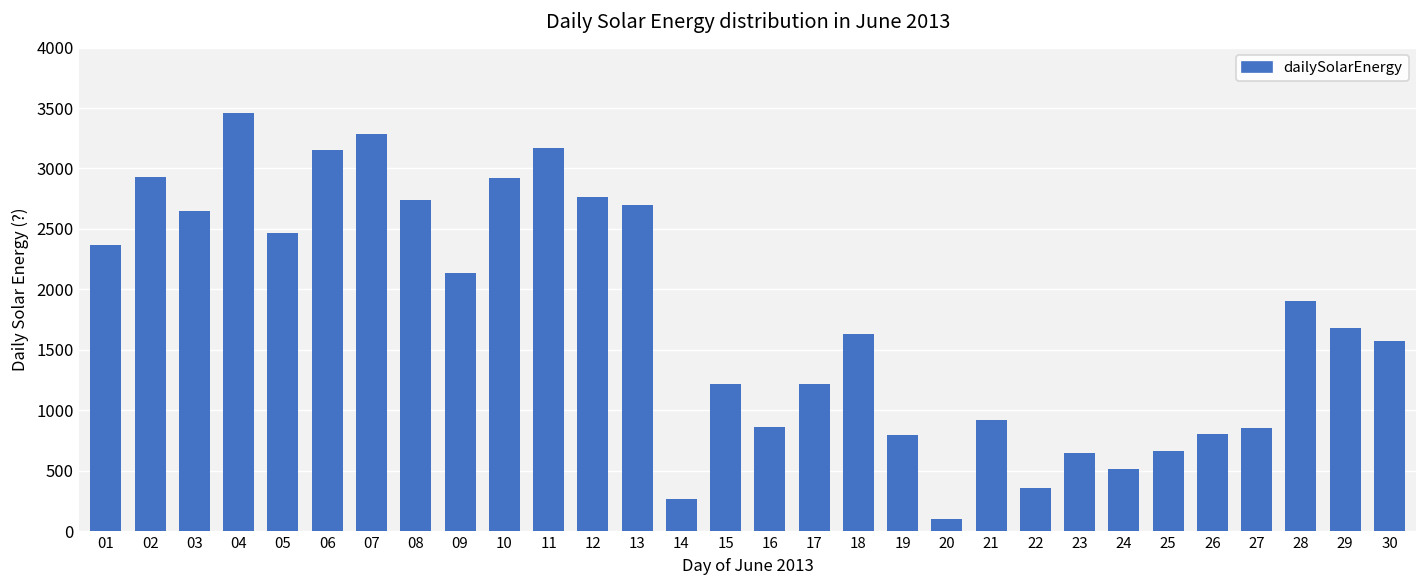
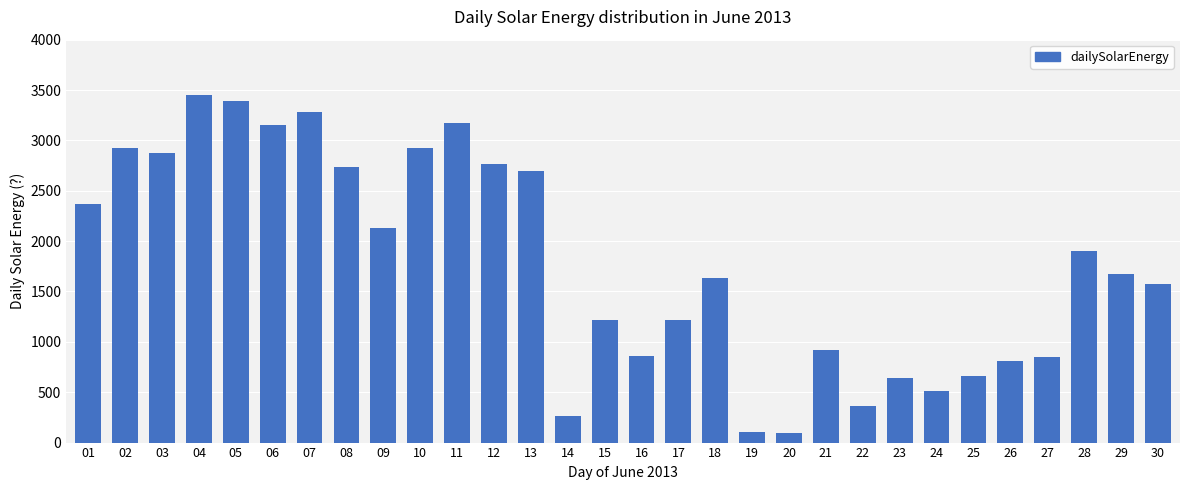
03: 2650 -> 2870
05: 2470 -> 3400
19: 800 -> 110
